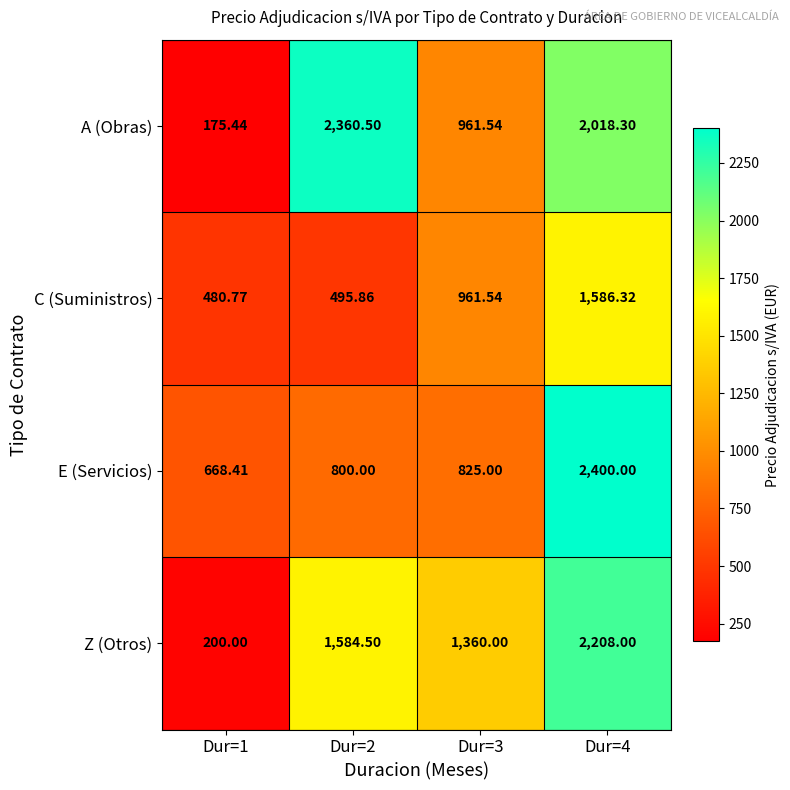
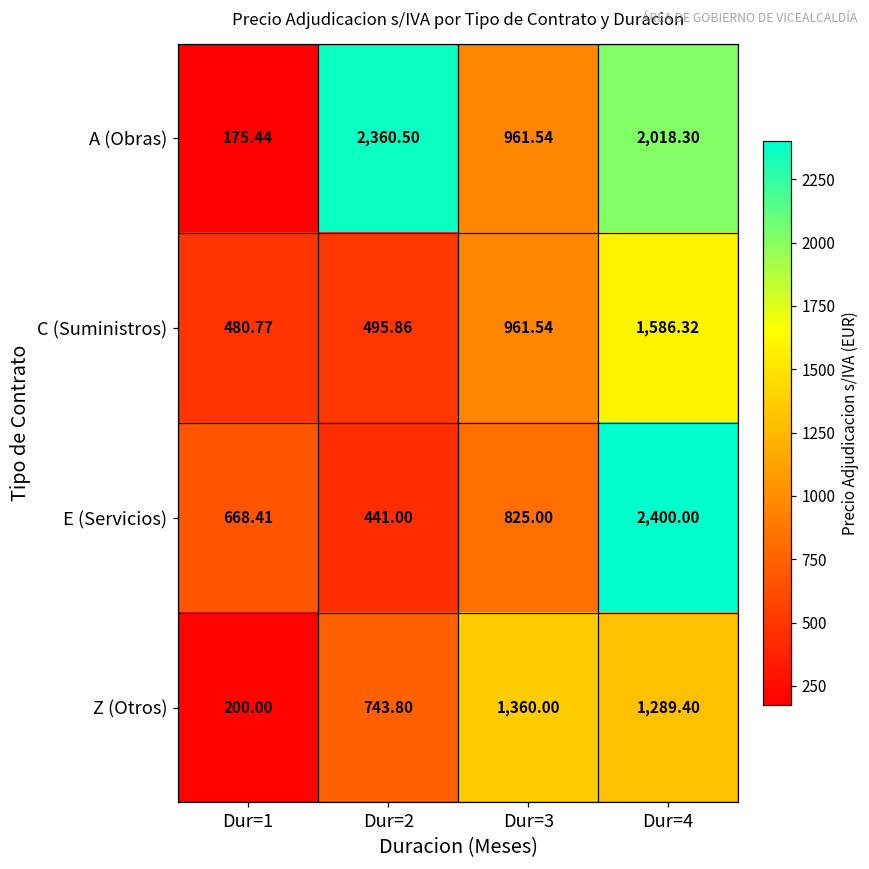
E (Servicios), Dur=2: 800.00 -> 441.00
Z (Otros), Dur=2: 1,584.50 -> 743.80
Z (Otros), Dur=4: 2,208.00 -> 1,289.40
